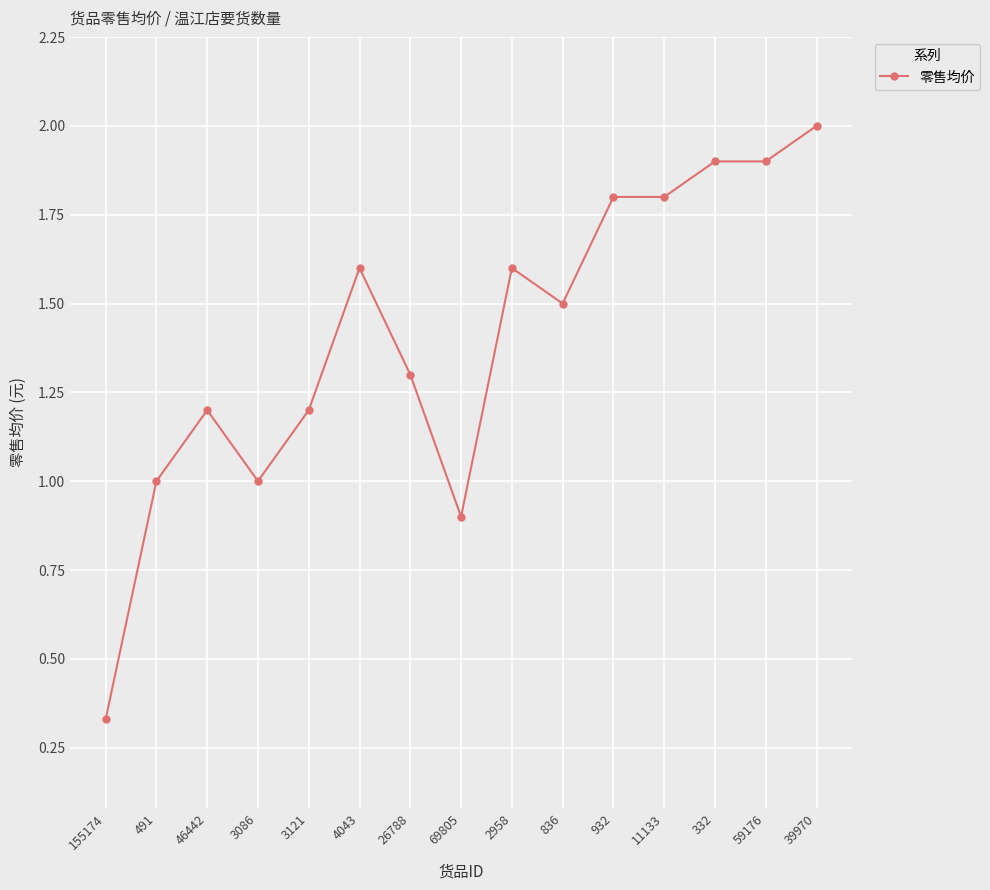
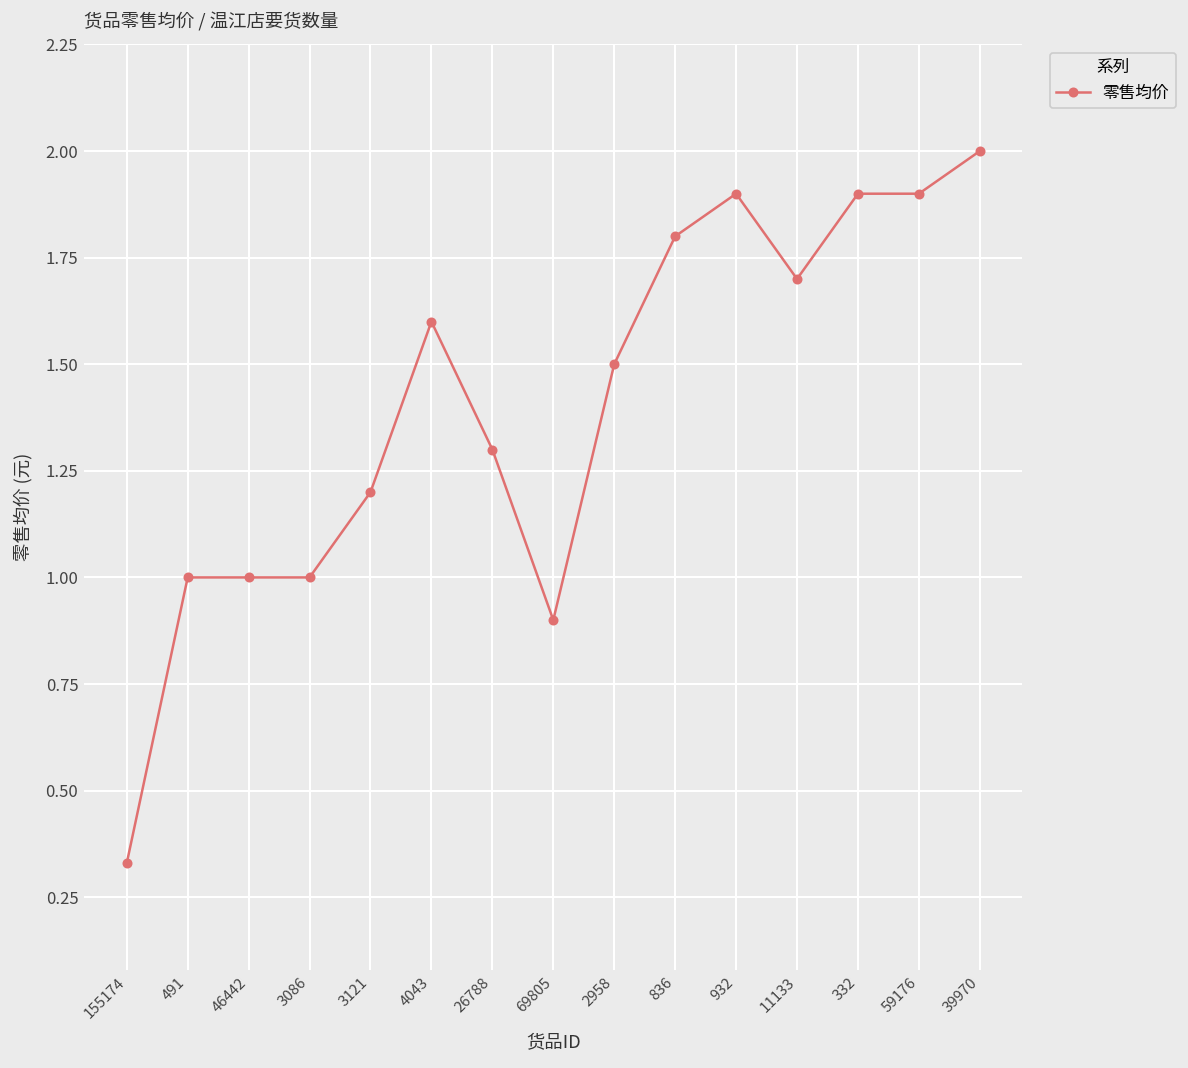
46442: 1.2 -> 1.0
2958: 1.6 -> 1.5
836: 1.5 -> 1.8
932: 1.8 -> 1.9
11133: 1.8 -> 1.7
